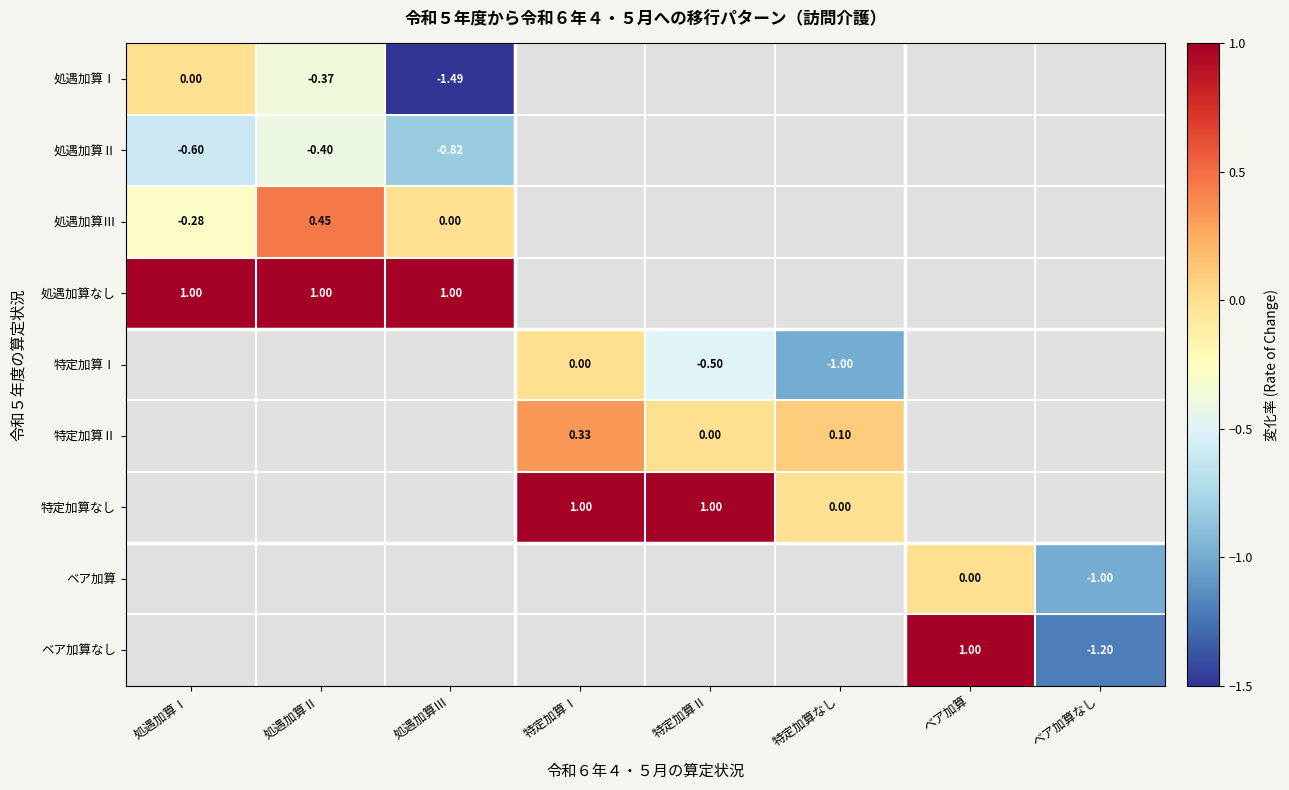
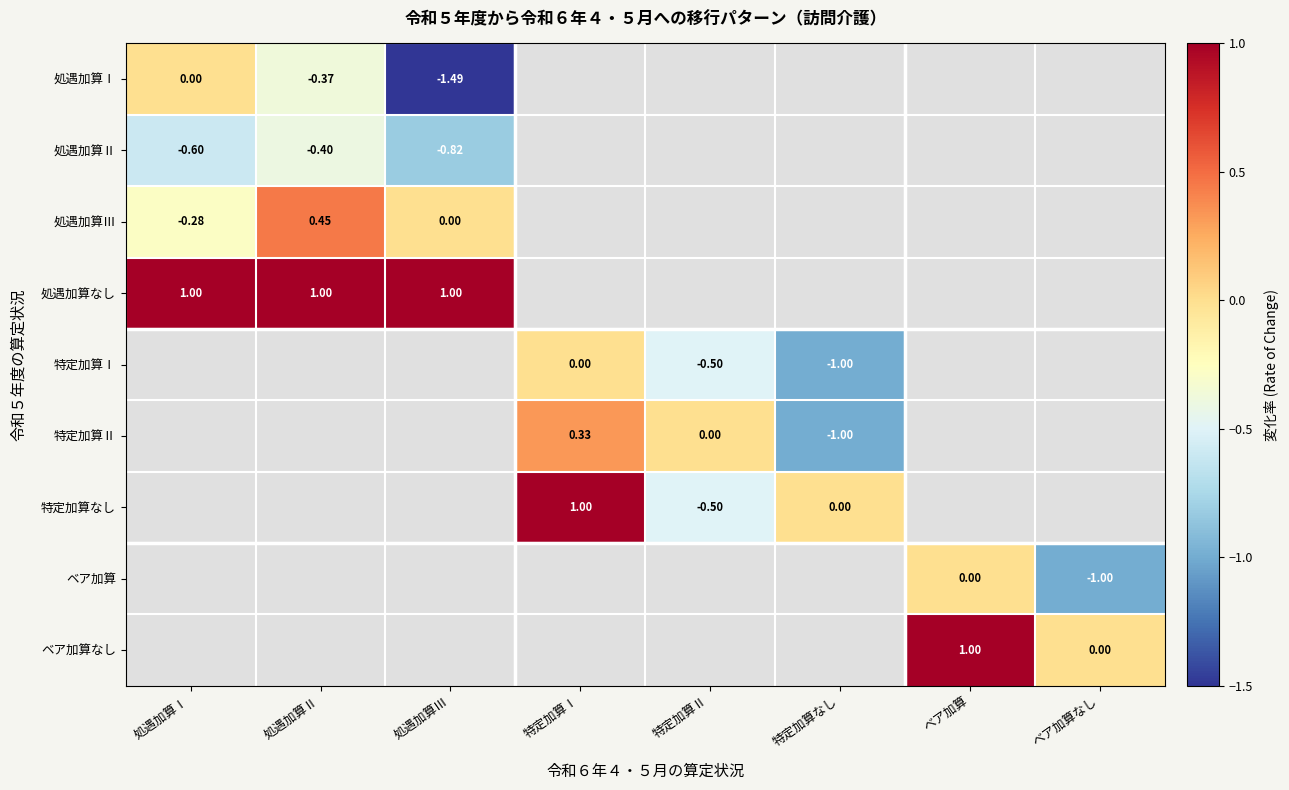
特定加算Ⅱ, 特定加算なし: 0.10 -> -1.00
特定加算なし, 特定加算Ⅱ: 1.00 -> -0.50
ベア加算なし, ベア加算なし: -1.20 -> 0.00
